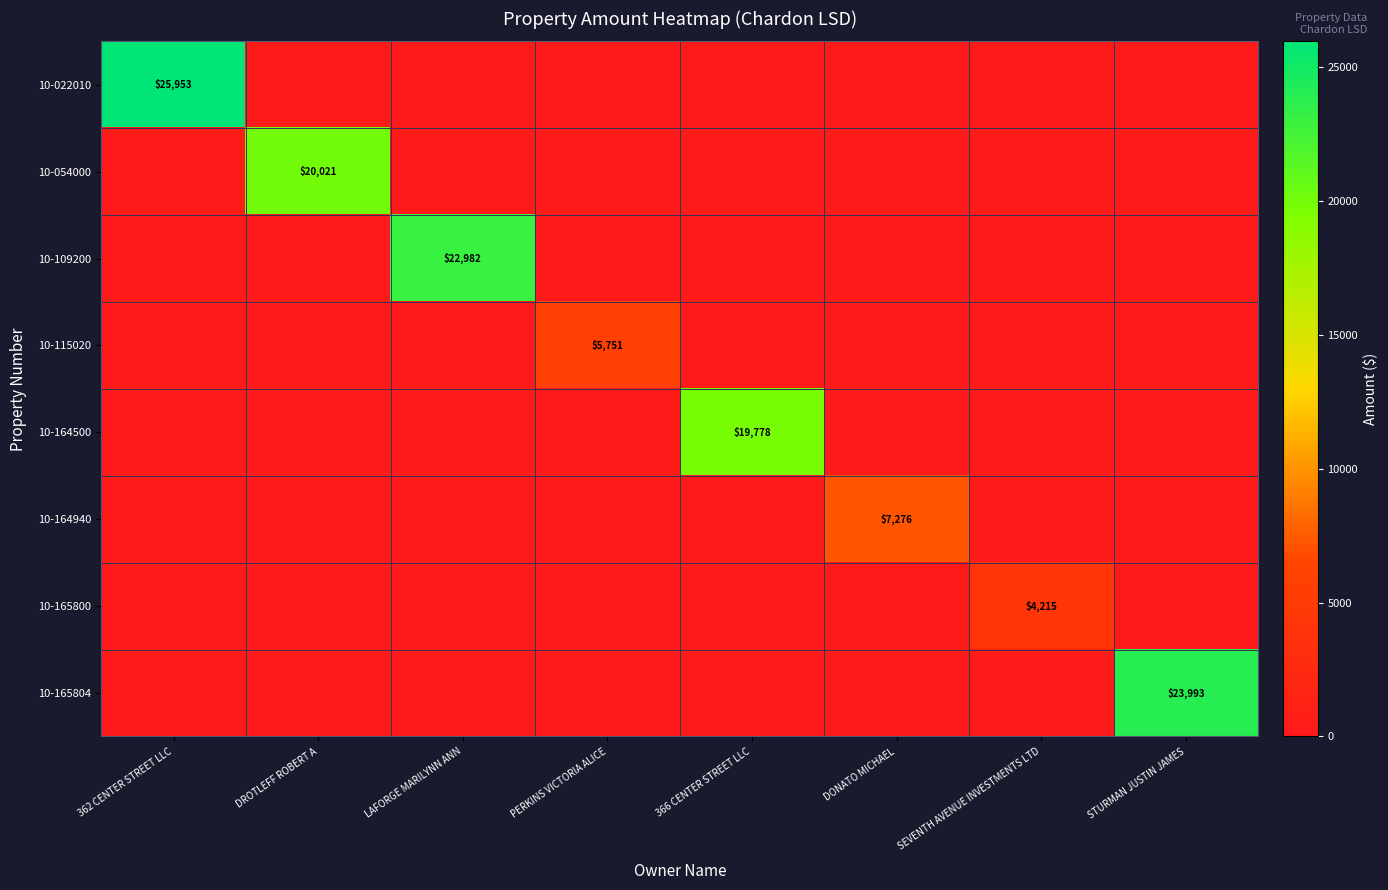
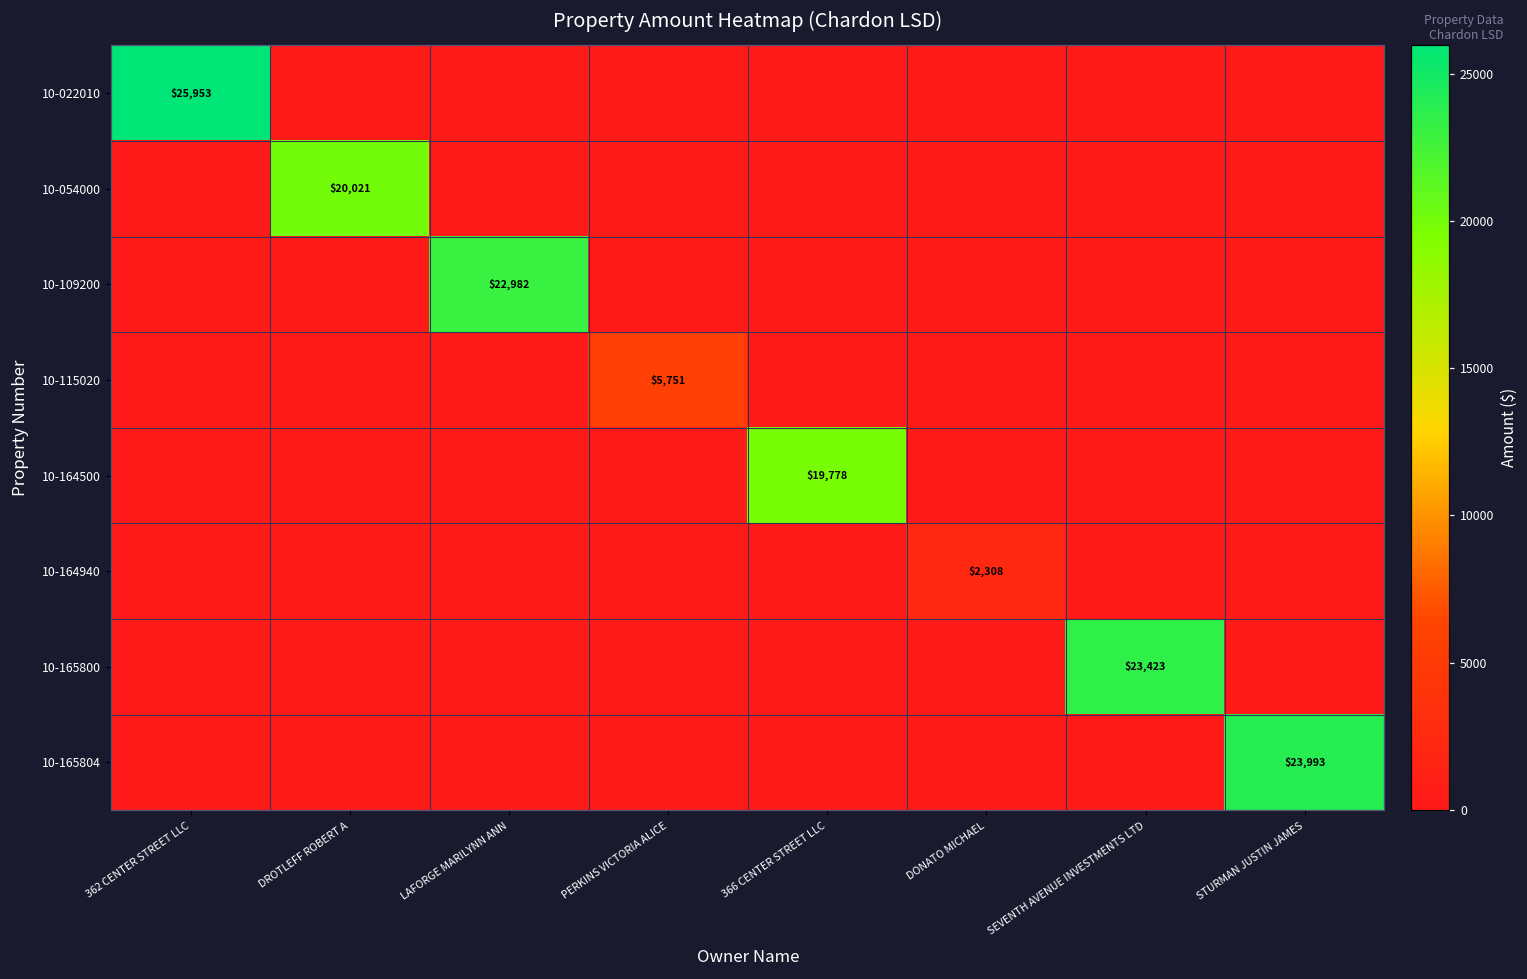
10-164940, DONATO MICHAEL: $7,276 -> $2,308
10-165800, SEVENTH AVENUE INVESTMENTS LTD: $4,215 -> $23,423
